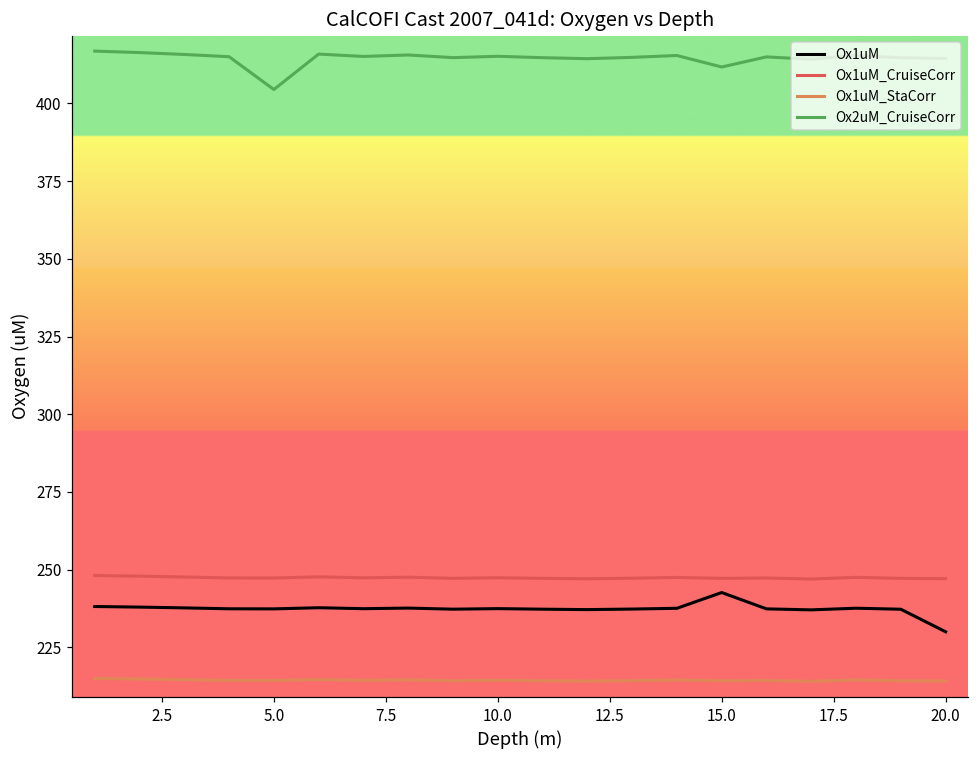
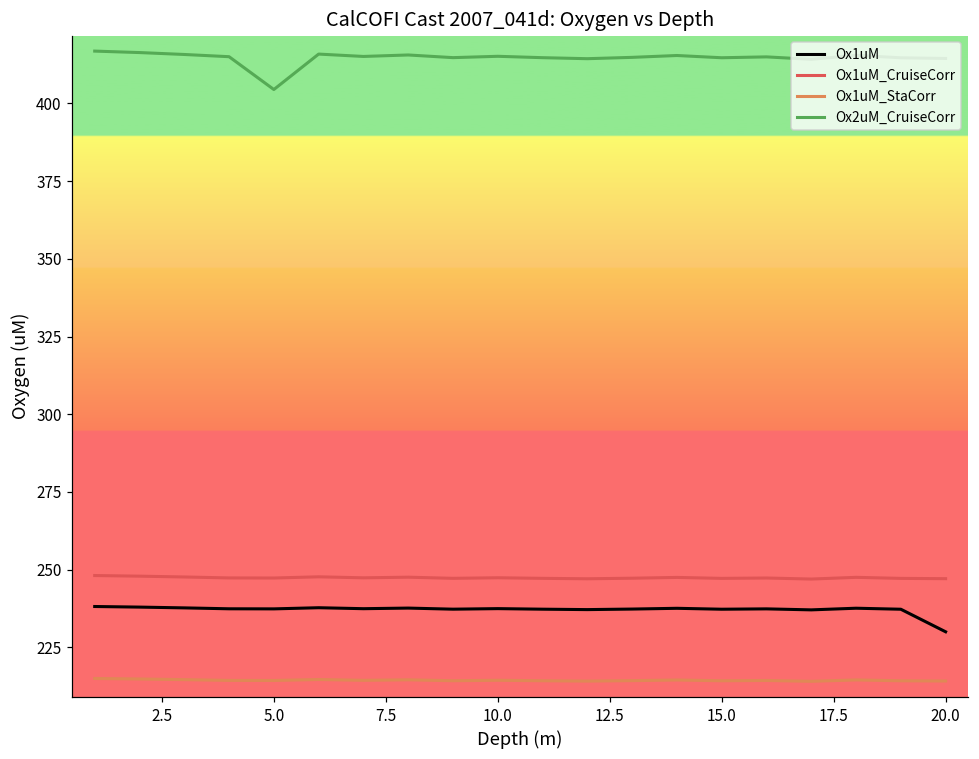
Ox1uM, 15.0: 243 -> 237
Ox2uM_CruiseCorr, 15.0: 412 -> 415
